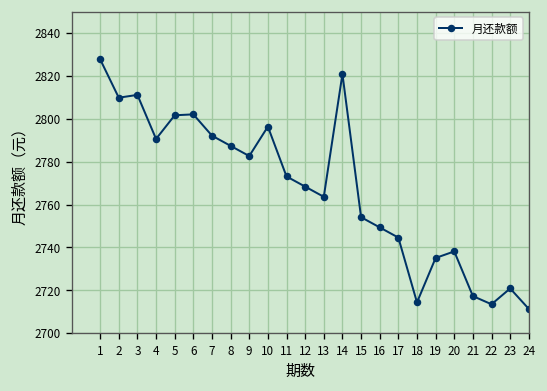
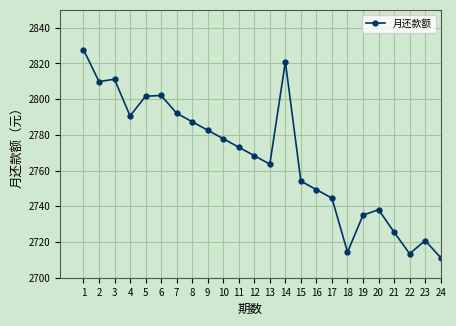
10: 2796 -> 2778
21: 2717 -> 2726
